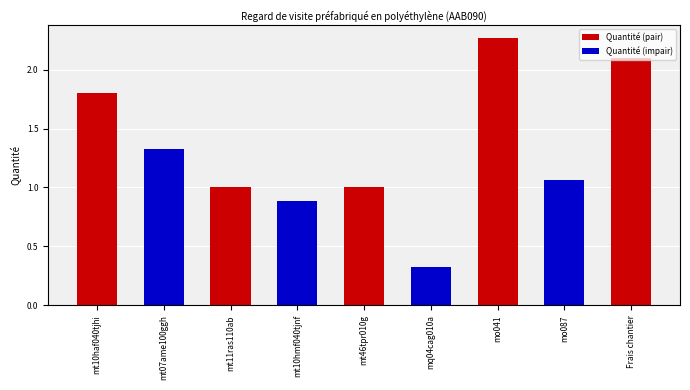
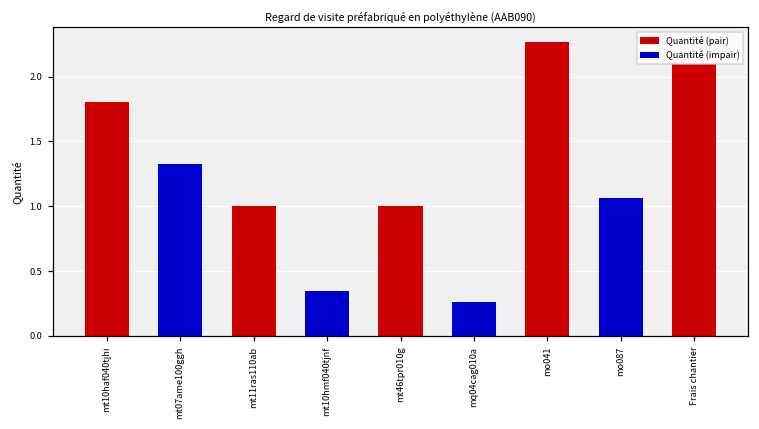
mt10hmf040tjnf: 0.89 -> 0.35
mq04cag010a: 0.33 -> 0.26
